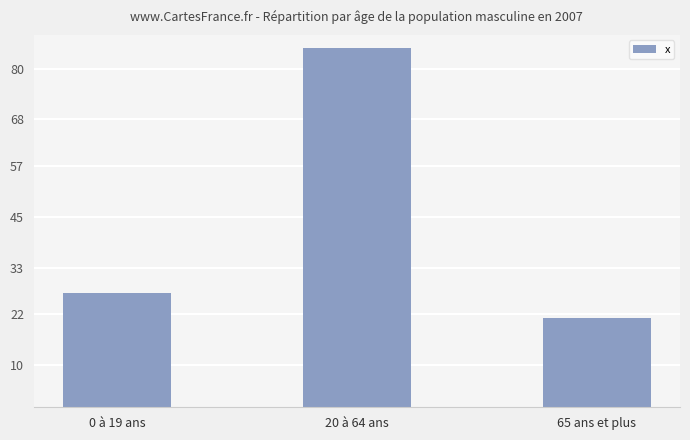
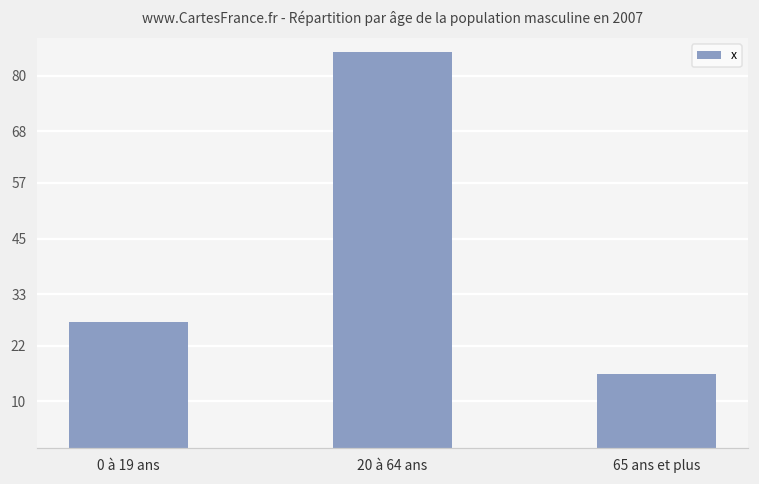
65 ans et plus: 21 -> 16
